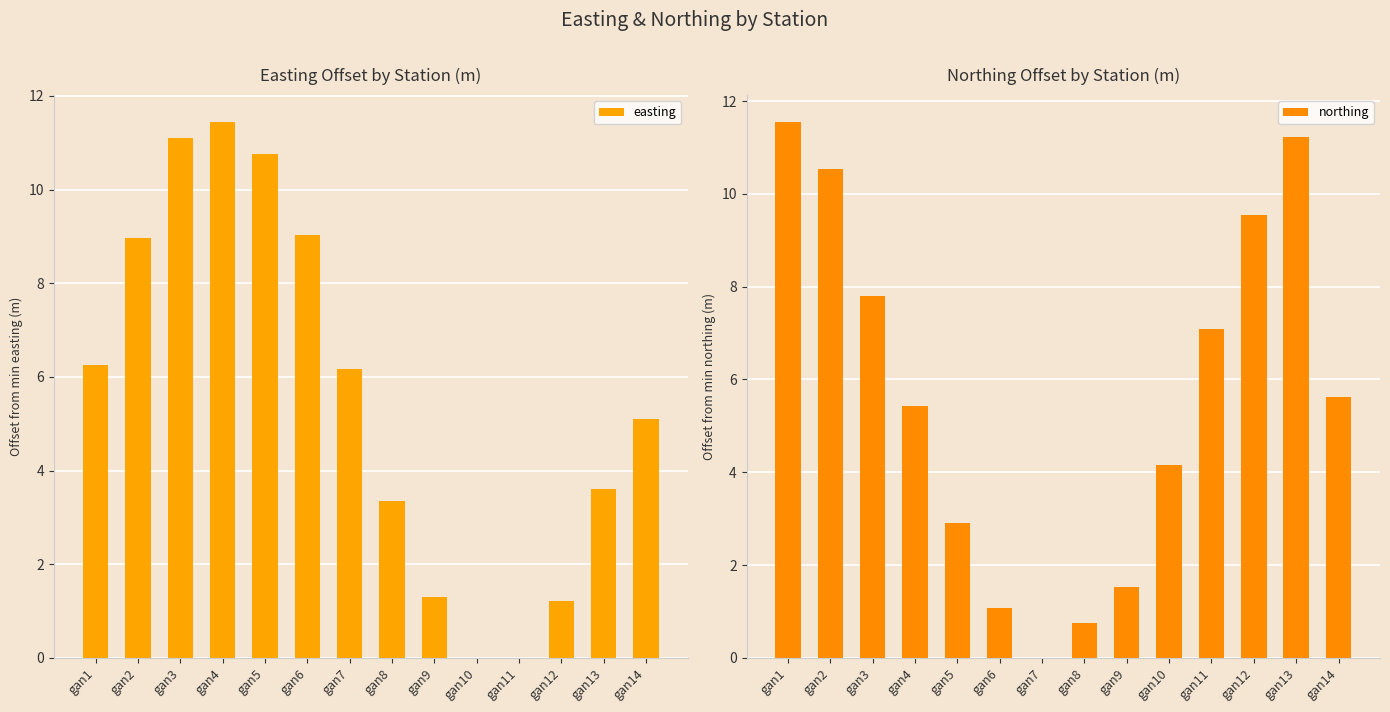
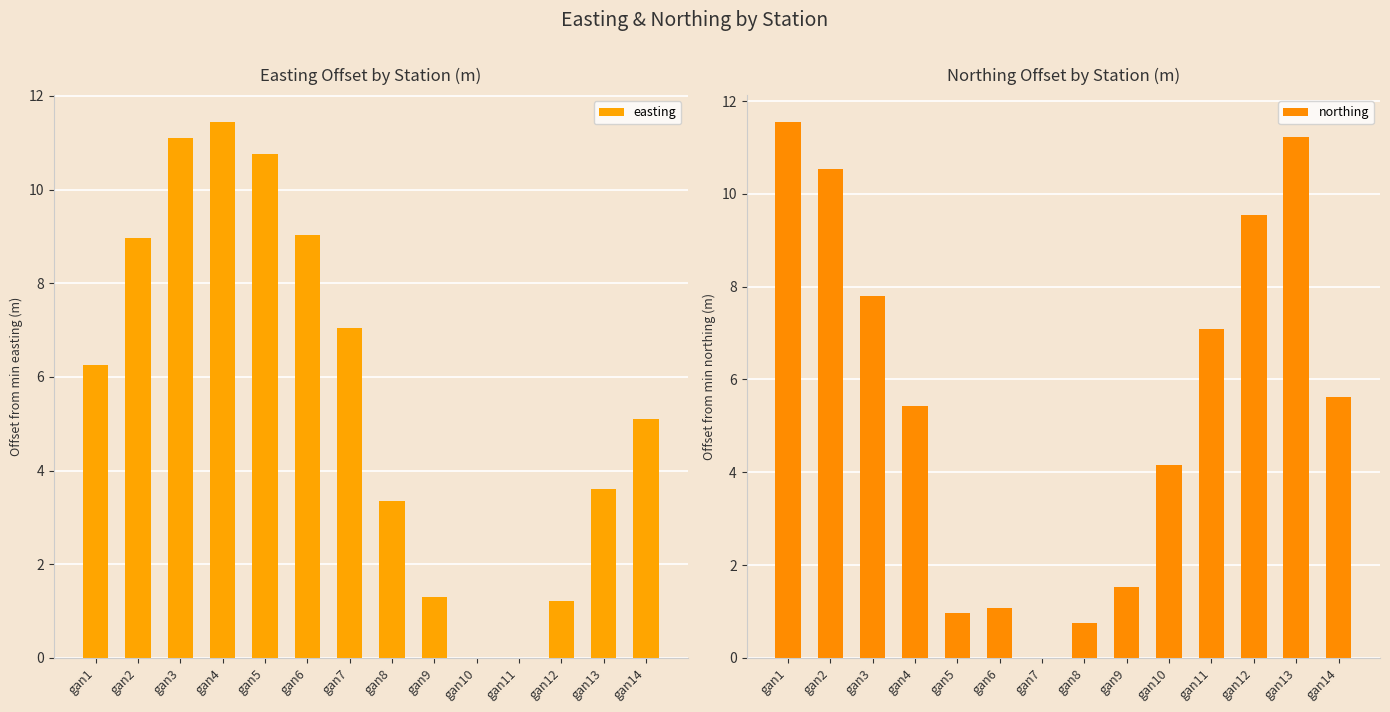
Easting Offset by Station (m), gan7: 6.2 -> 7.0
Northing Offset by Station (m), gan5: 2.9 -> 1.0
